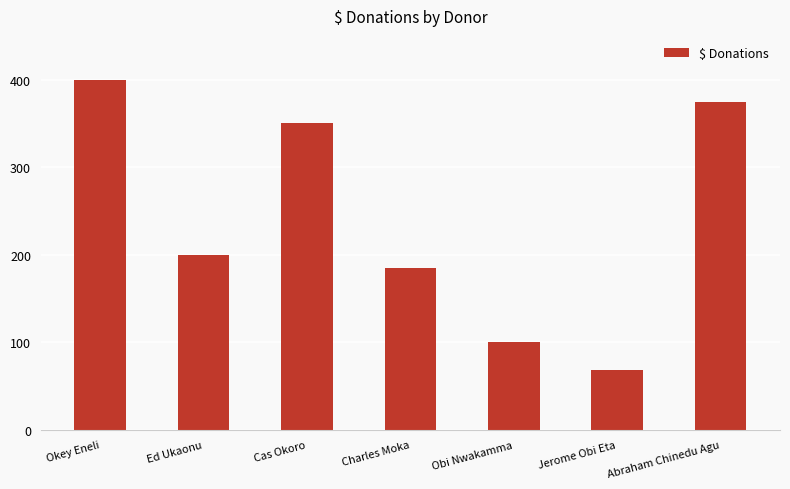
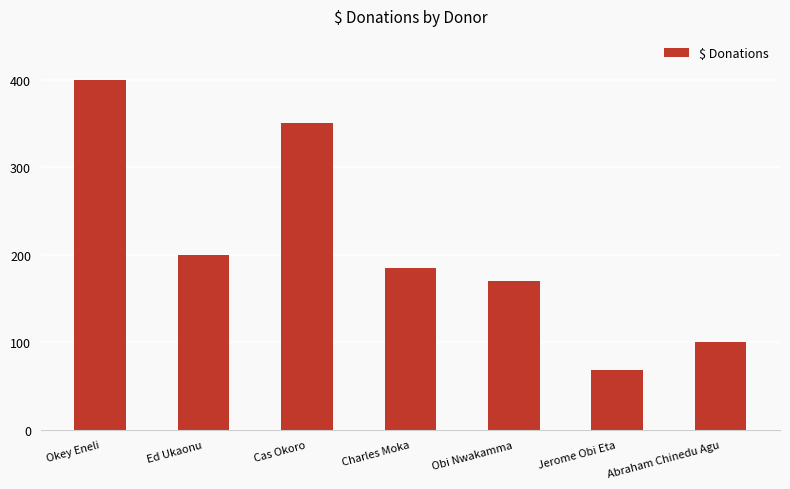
Obi Nwakamma: 100 -> 170
Abraham Chinedu Agu: 380 -> 100
